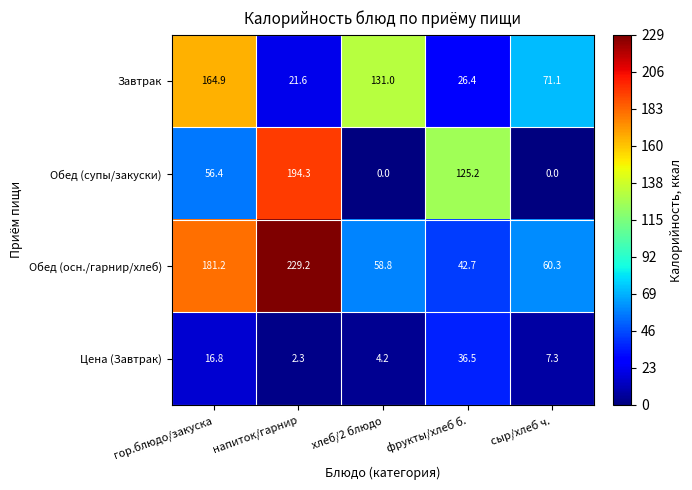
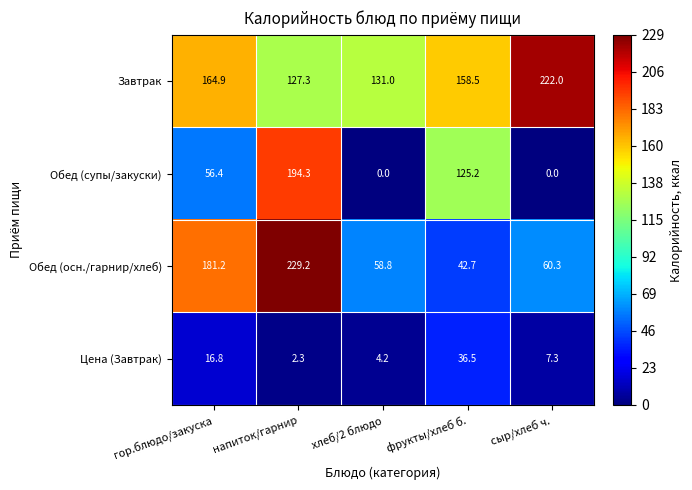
Завтрак, напиток/гарнир: 21.6 -> 127.3
Завтрак, фрукты/хлеб б.: 26.4 -> 158.5
Завтрак, сыр/хлеб ч.: 71.1 -> 222.0
